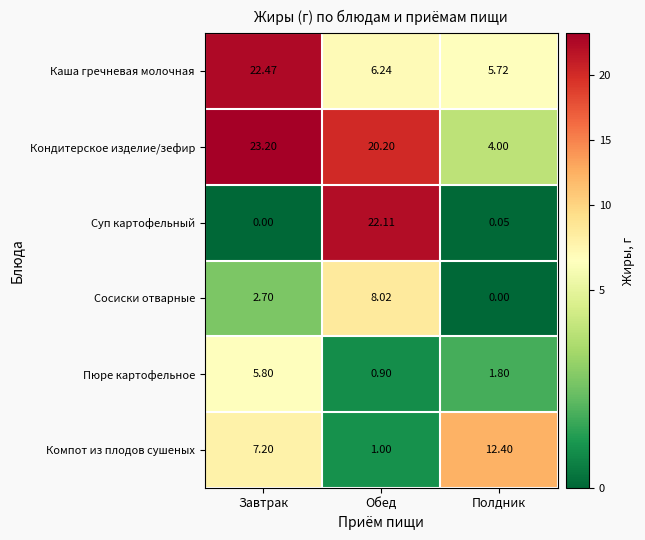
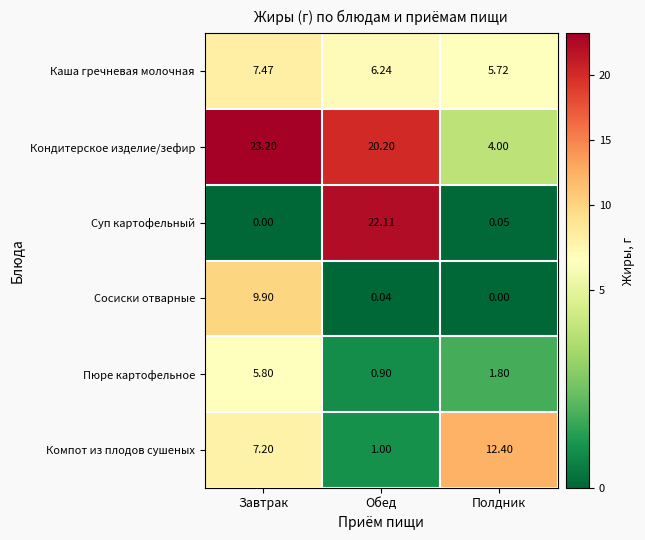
Каша гречневая молочная, Завтрак: 22.47 -> 7.47
Сосиски отварные, Завтрак: 2.70 -> 9.90
Сосиски отварные, Обед: 8.02 -> 0.04
